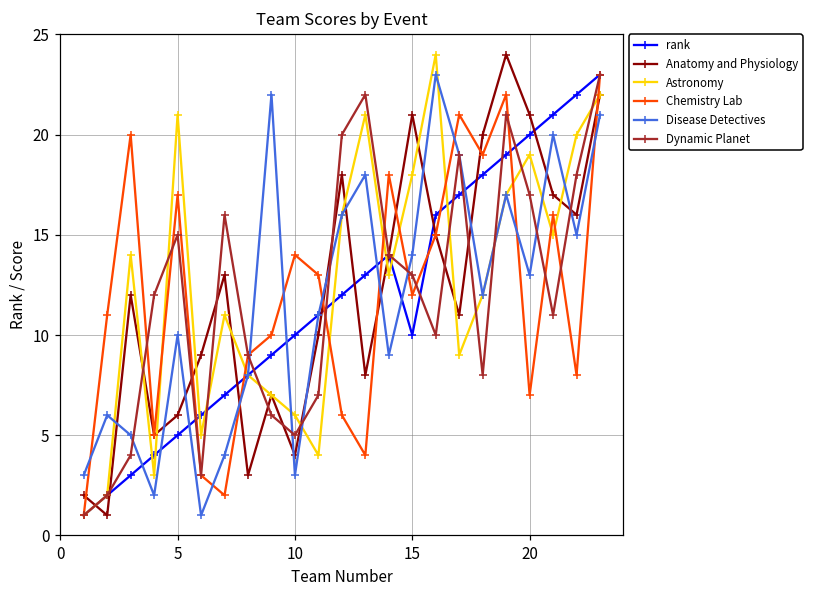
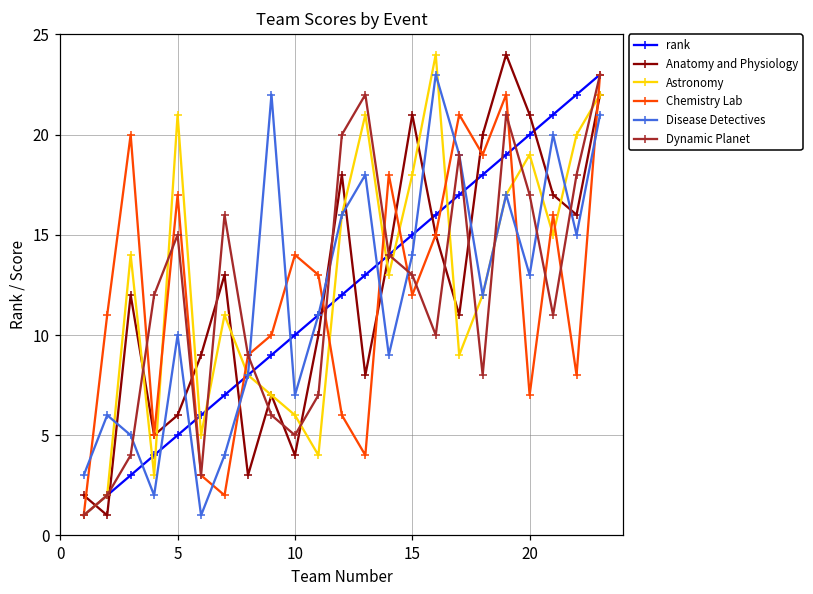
Disease Detectives, 10: 3 -> 7
rank, 15: 10 -> 15
